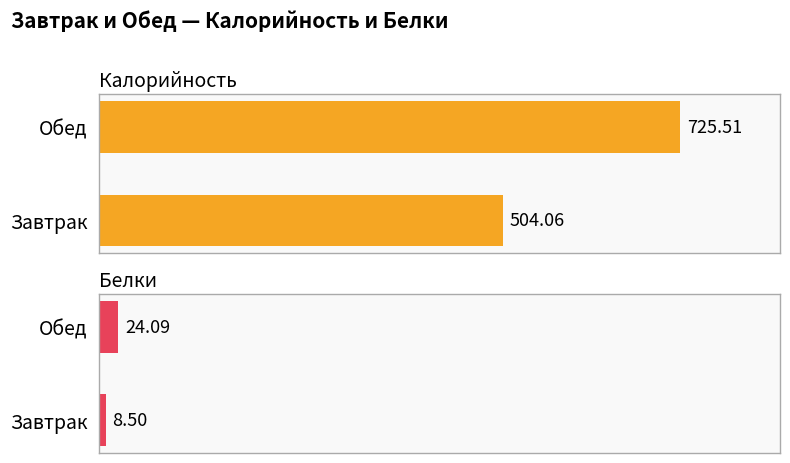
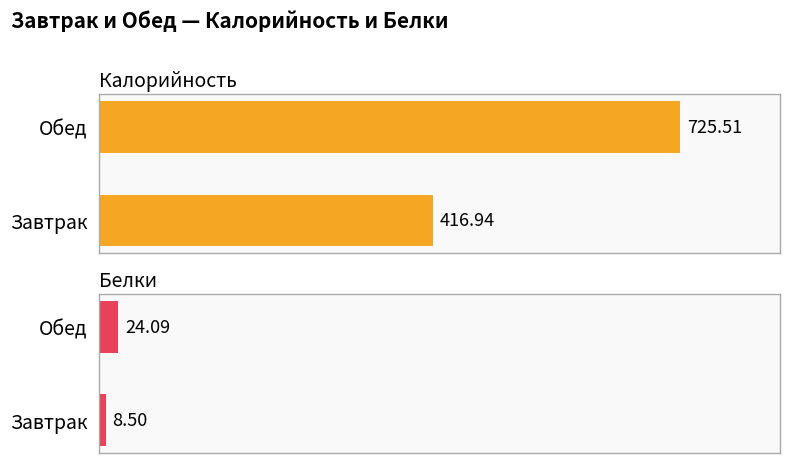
Калорийность, Завтрак: 504.06 -> 416.94
